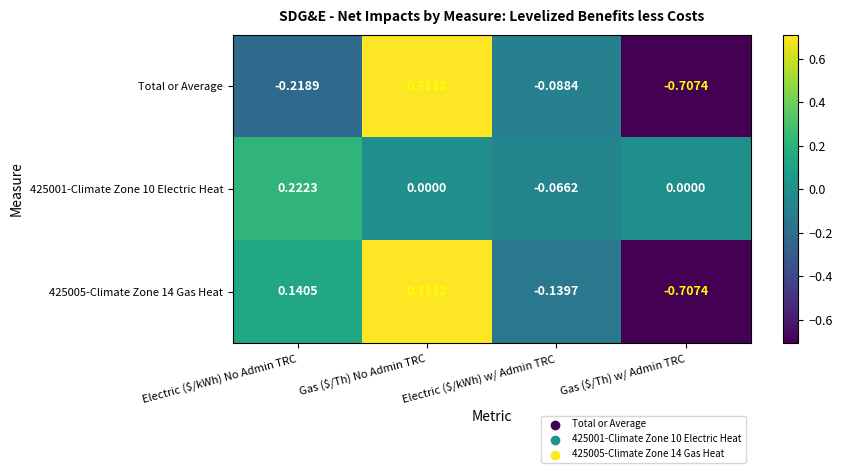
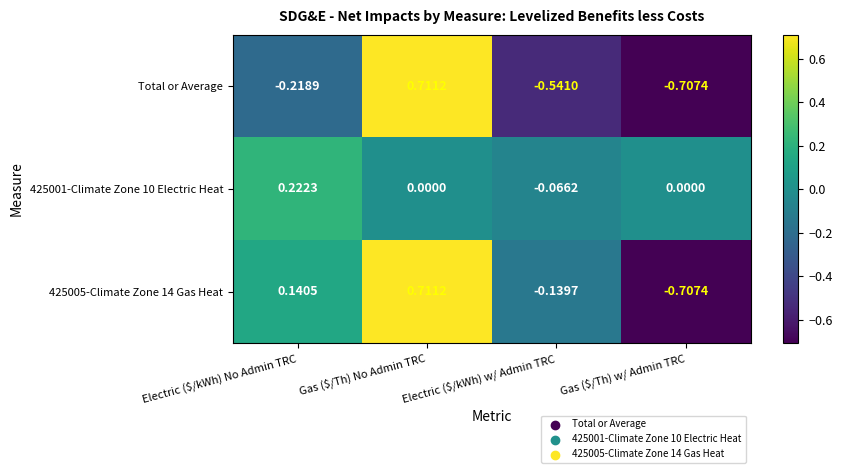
Total or Average, Electric ($/kWh) w/ Admin TRC: -0.0884 -> -0.5410
